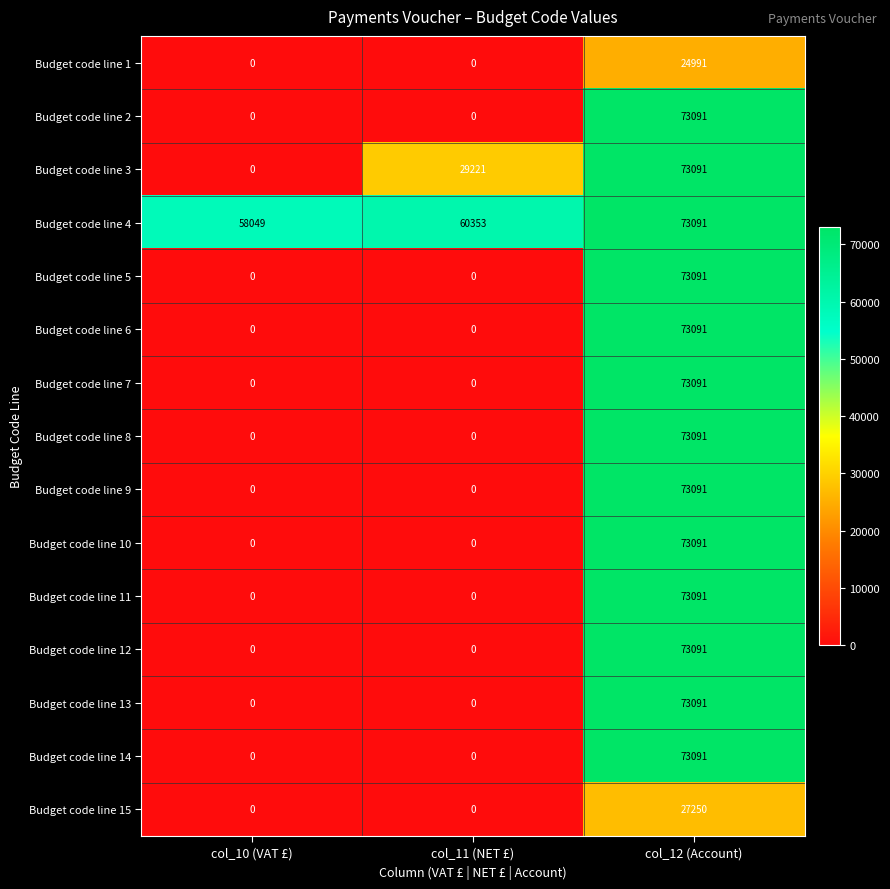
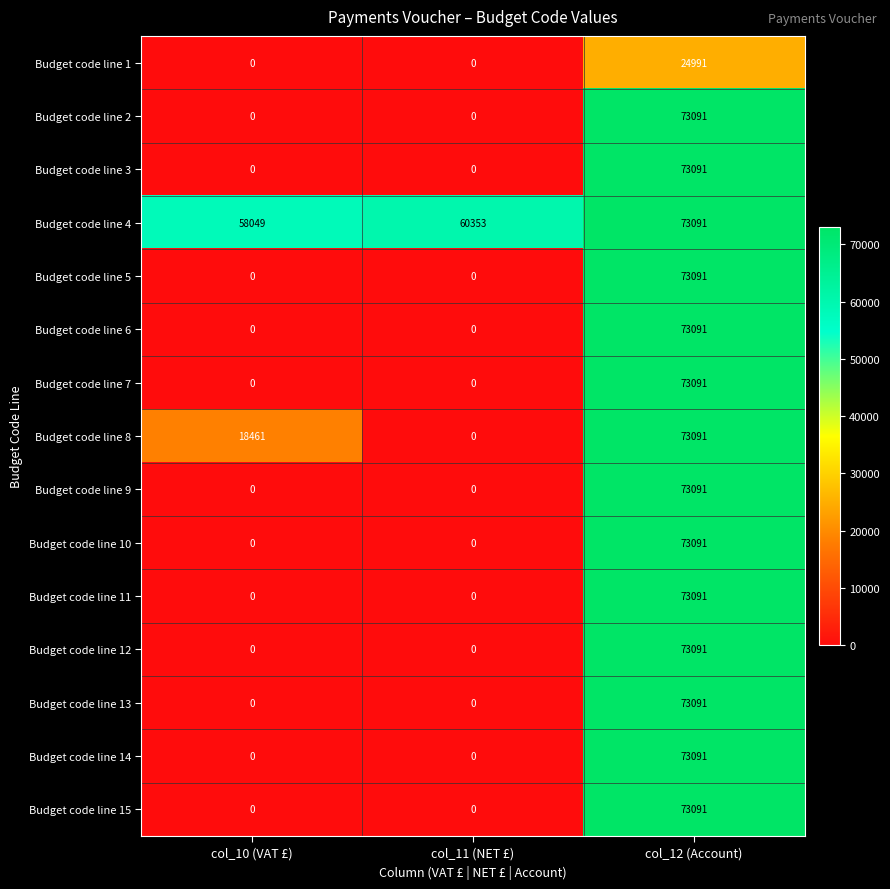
Budget code line 3, col_11 (NET £): 29221 -> 0
Budget code line 8, col_10 (VAT £): 0 -> 18461
Budget code line 15, col_12 (Account): 27250 -> 73091
